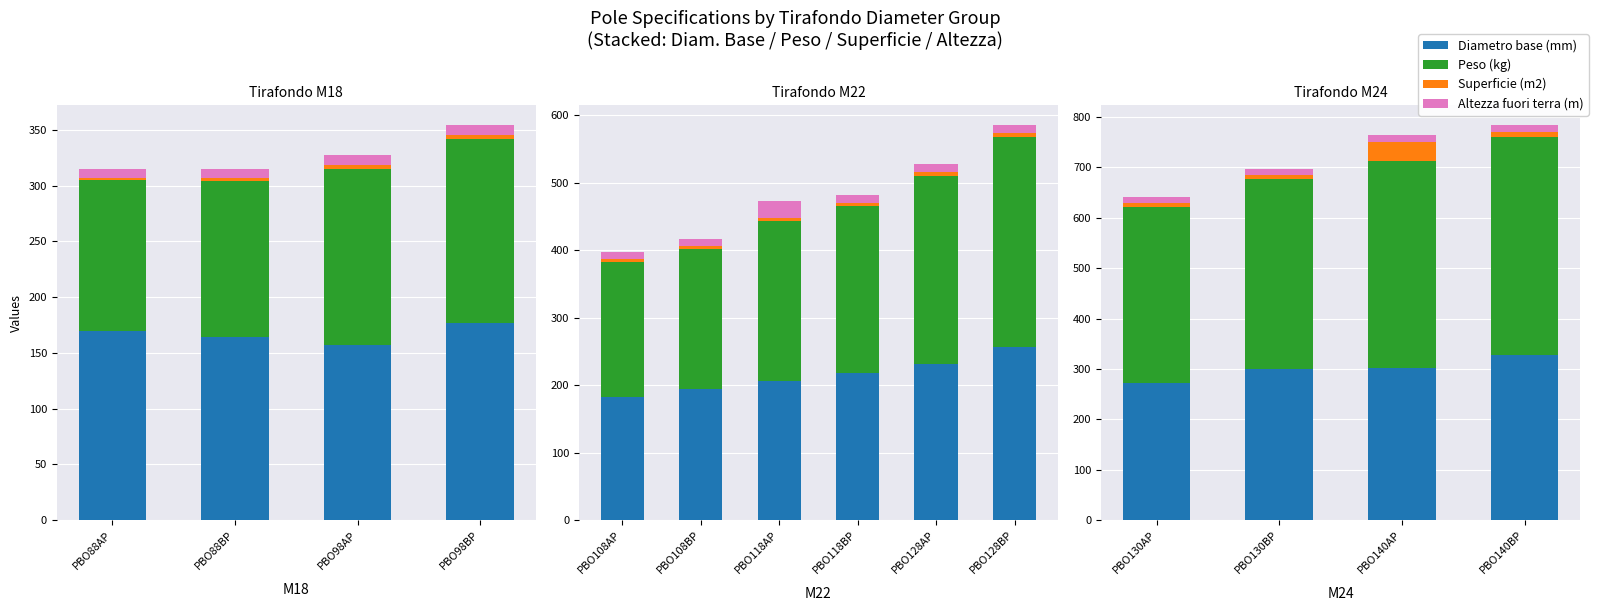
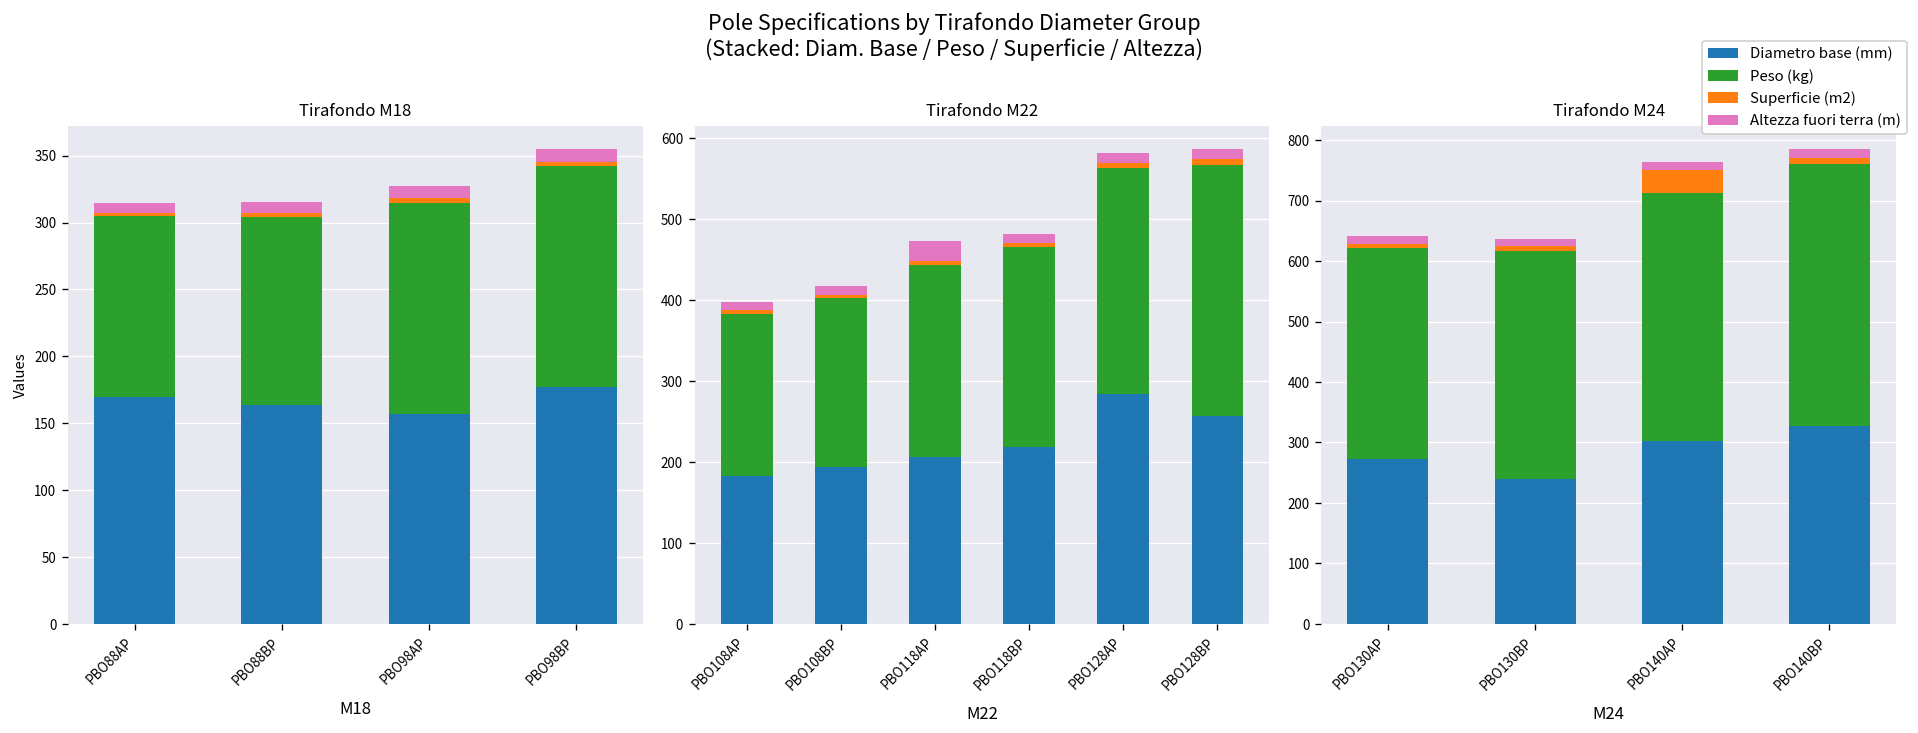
Tirafondo M22, Diametro base (mm), PBO128AP: 230 -> 280
Tirafondo M24, Diametro base (mm), PBO130BP: 300 -> 240
